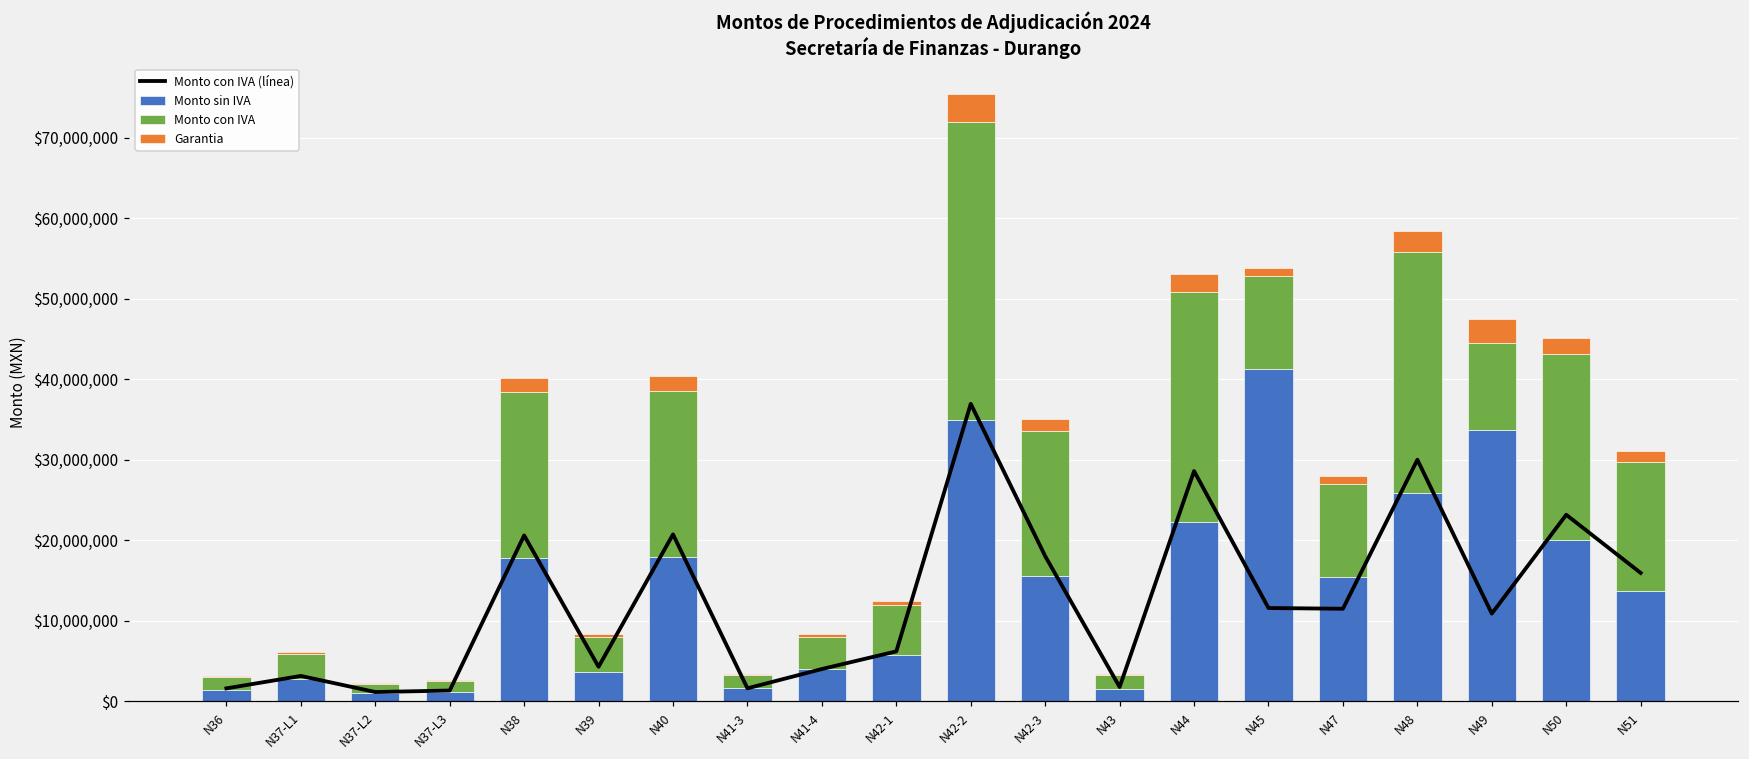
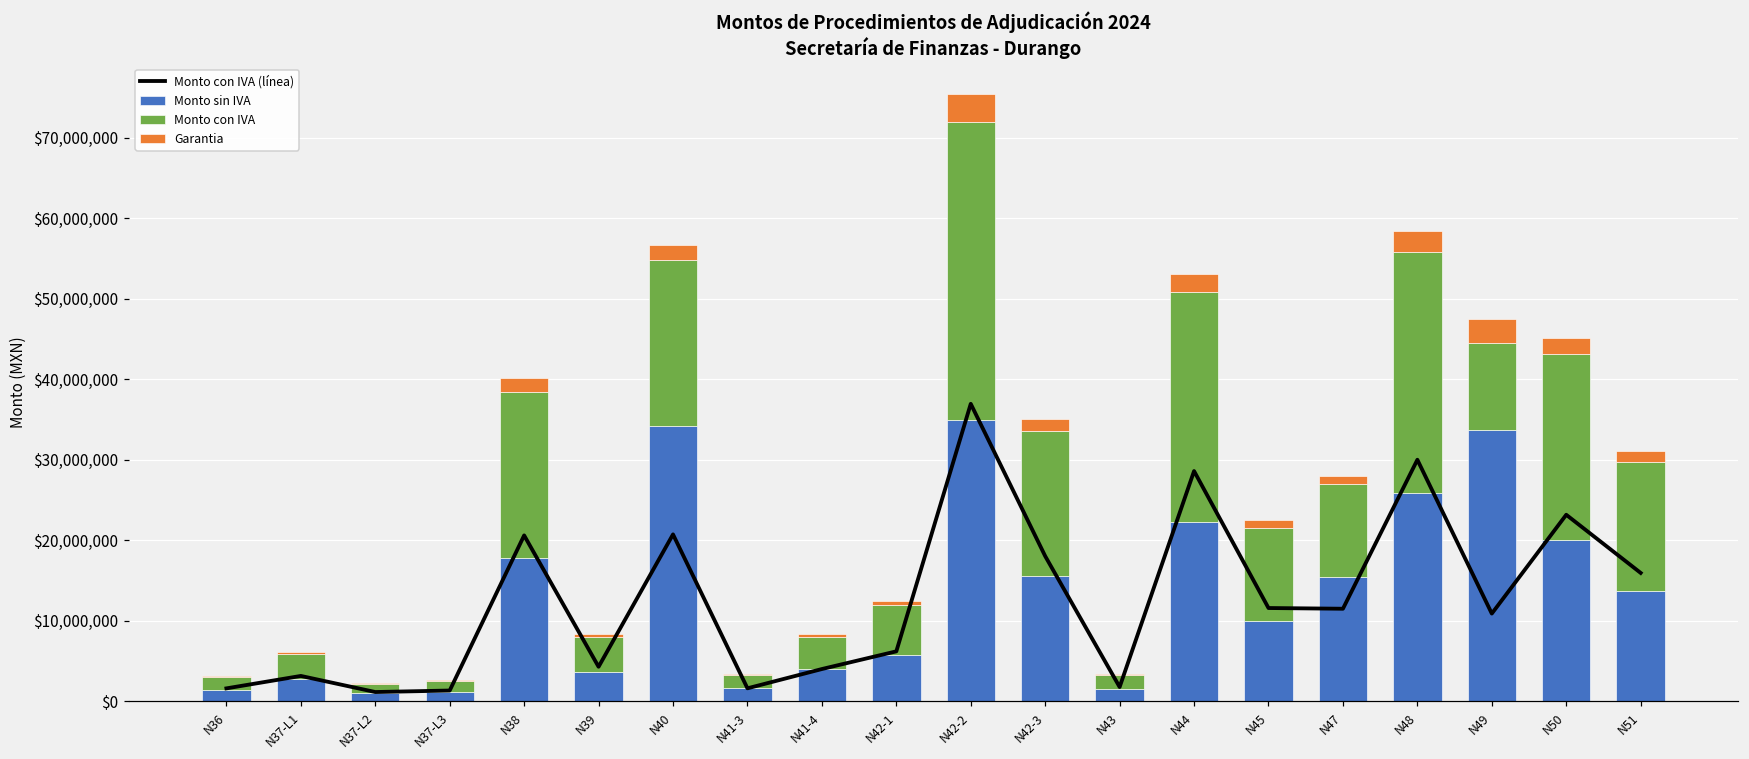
Monto sin IVA, N40: $18,000,000 -> $34,000,000
Monto sin IVA, N45: $41,000,000 -> $10,000,000
